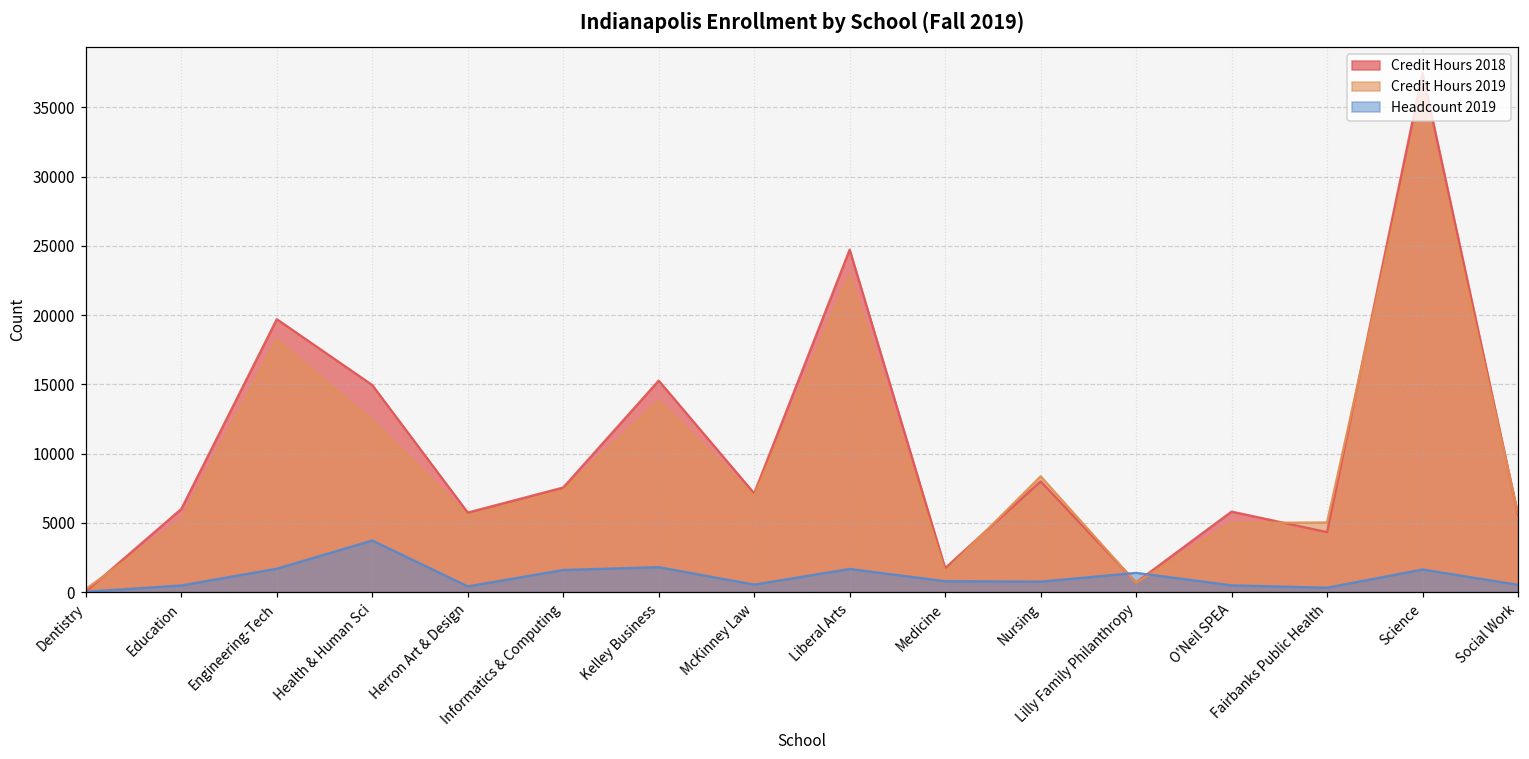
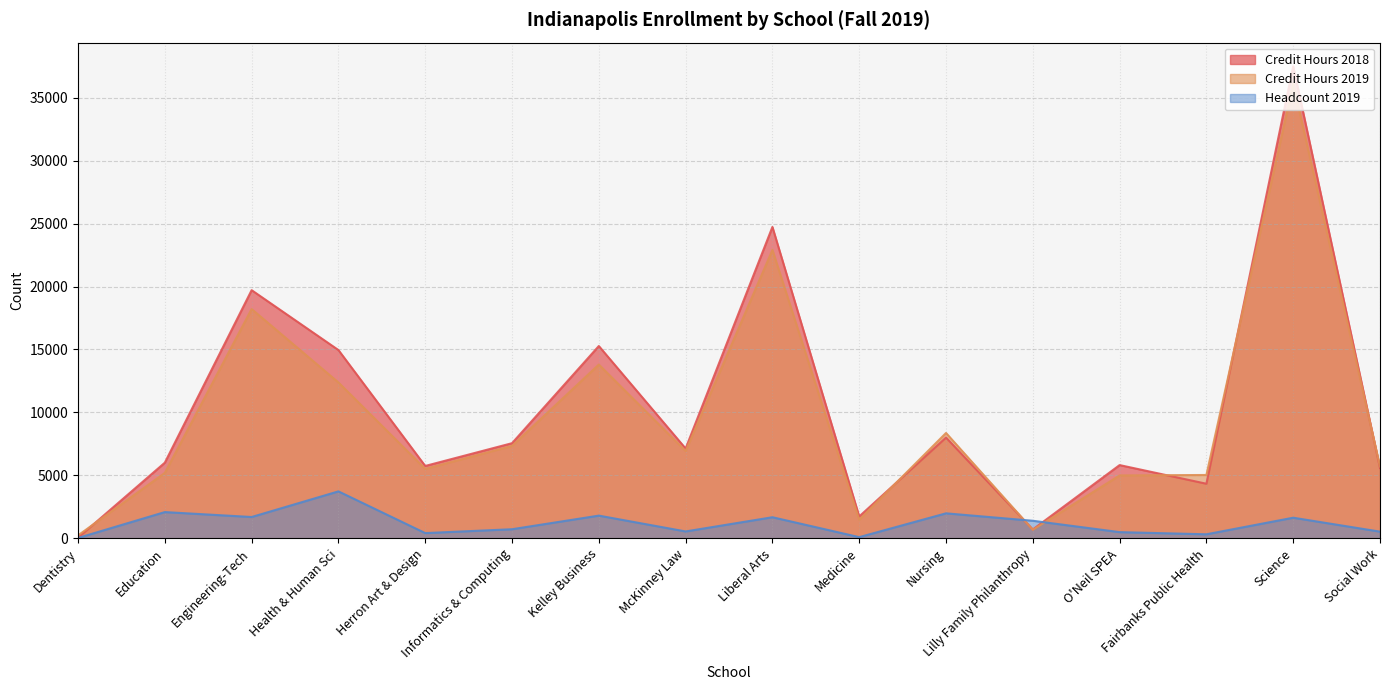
Headcount 2019, Education: 500 -> 2100
Headcount 2019, Informatics & Computing: 1600 -> 700
Headcount 2019, Medicine: 800 -> 100
Headcount 2019, Nursing: 800 -> 2000
